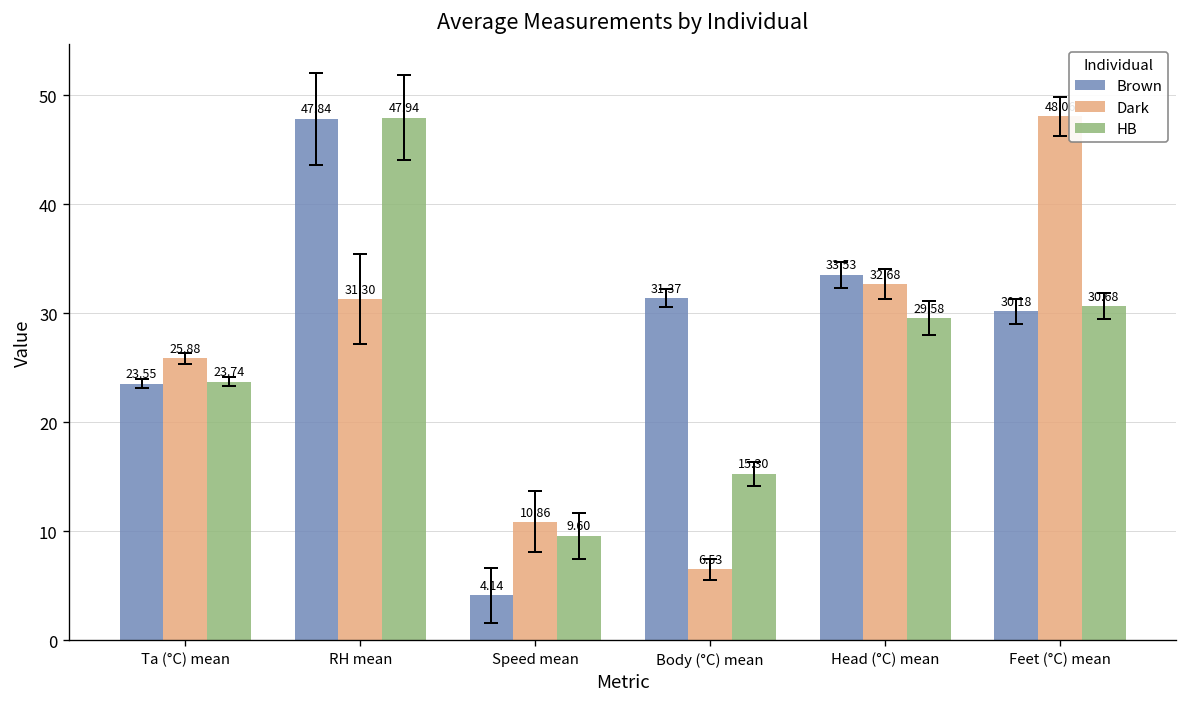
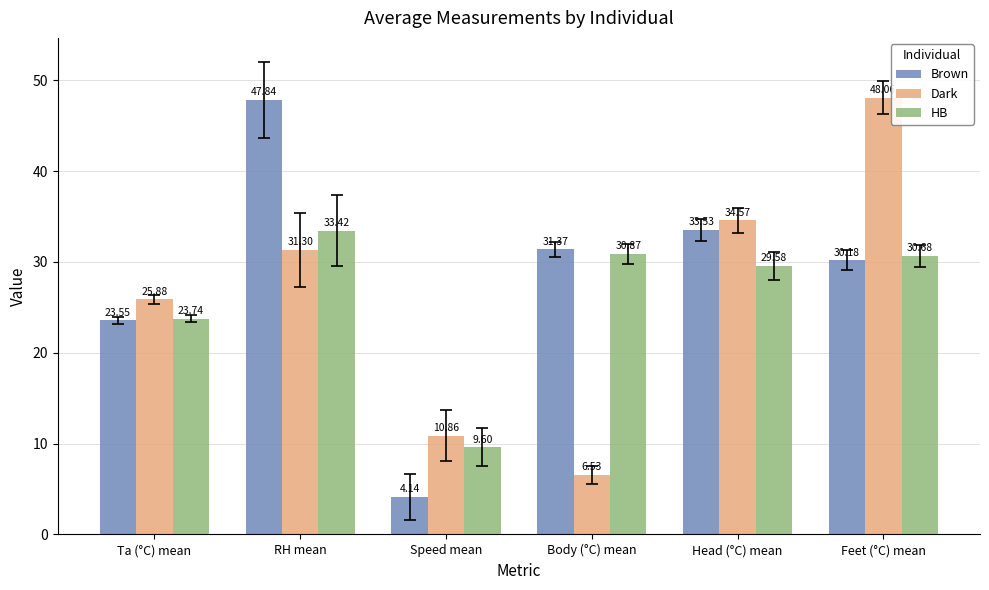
HB, RH mean: 47.94 -> 33.42
HB, Body (°C) mean: 15.30 -> 30.87
Dark, Head (°C) mean: 32.68 -> 34.57
